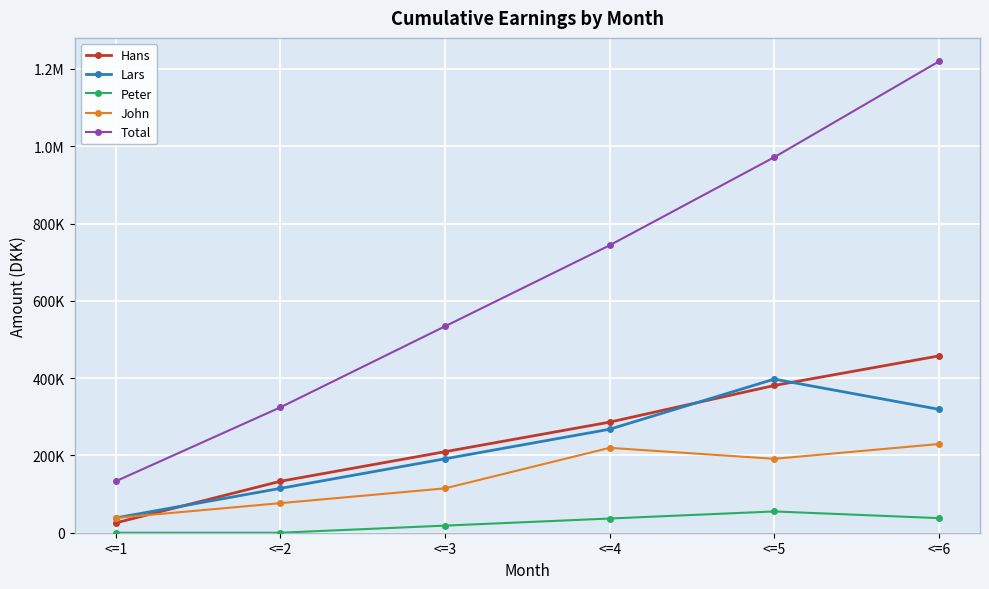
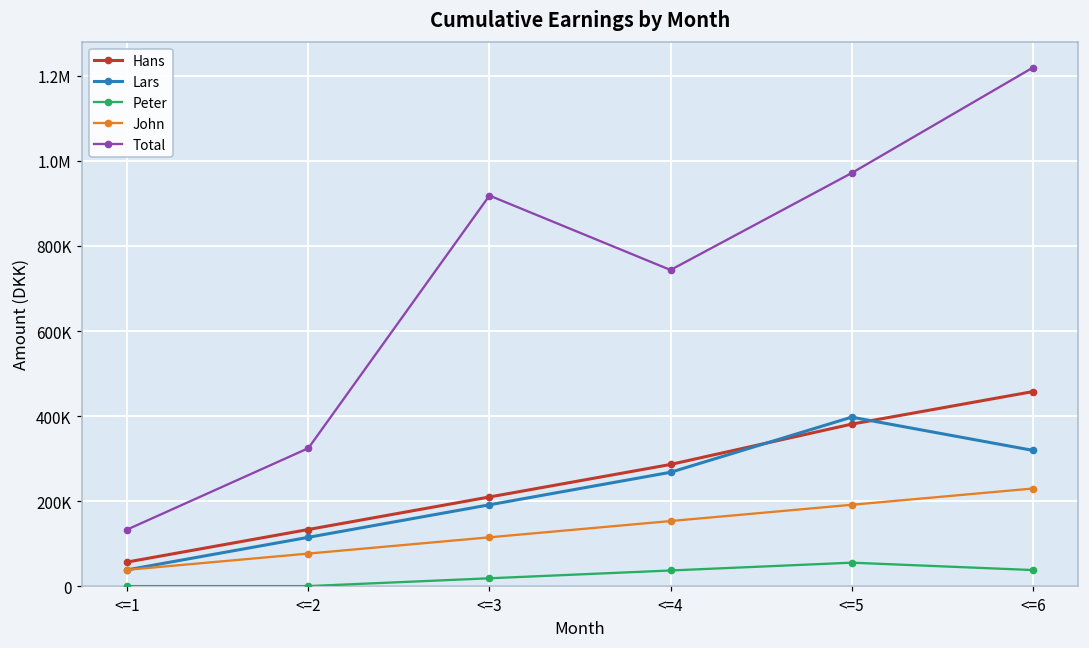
Hans, <=1: 30000 -> 60000
Total, <=3: 530000 -> 920000
John, <=4: 220000 -> 150000
